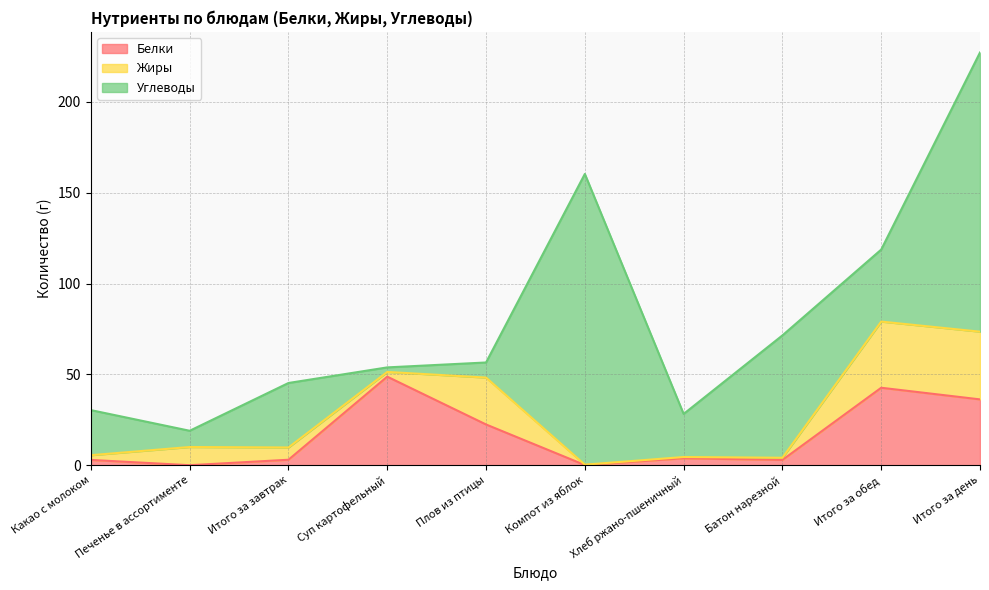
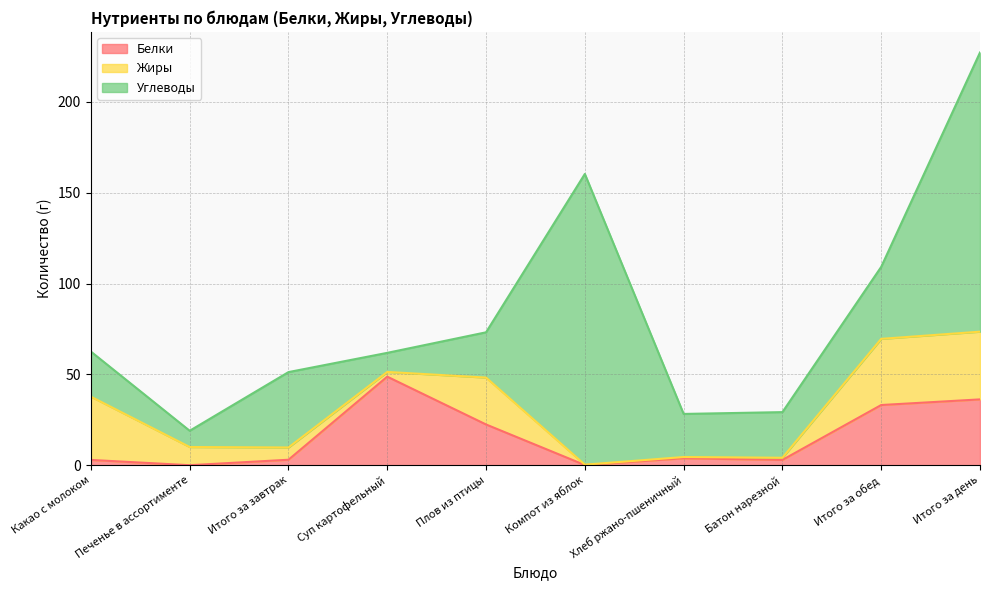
Жиры, Какао с молоком: 3 -> 35
Углеводы, Итого за завтрак: 35 -> 41
Углеводы, Суп картофельный: 3 -> 11
Углеводы, Плов из птицы: 8 -> 25
Углеводы, Батон нарезной: 67 -> 25
Белки, Итого за обед: 43 -> 33
